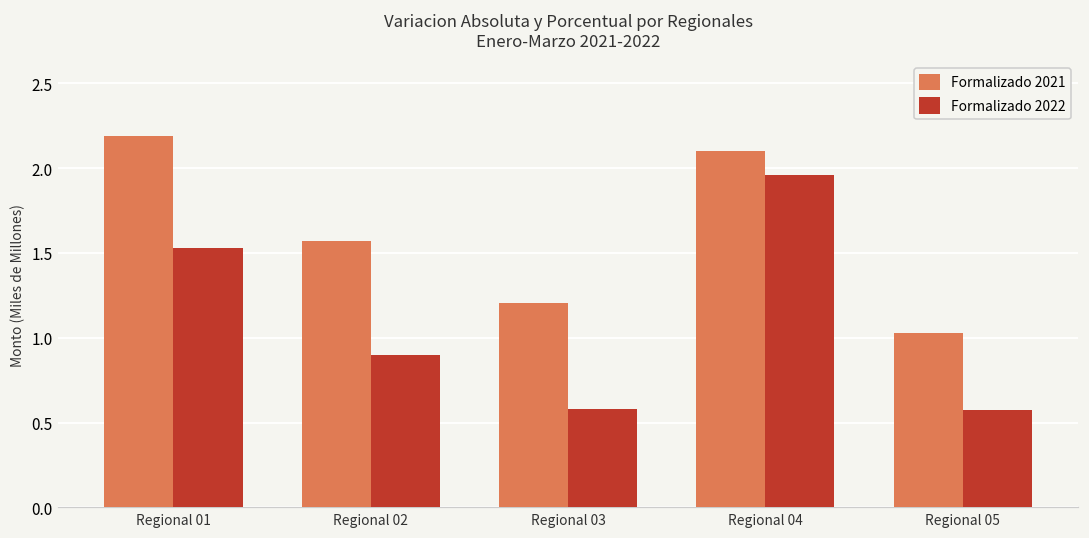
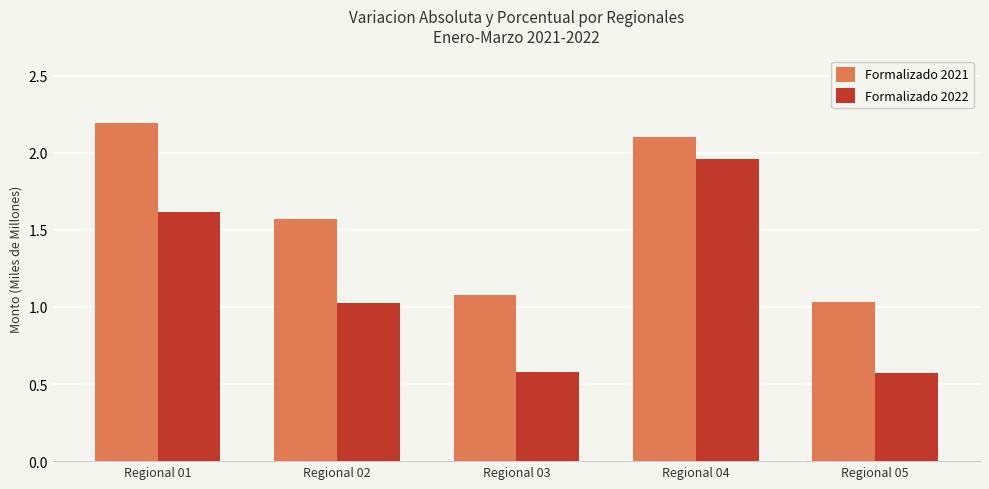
Formalizado 2022, Regional 01: 1.53 -> 1.62
Formalizado 2022, Regional 02: 0.90 -> 1.02
Formalizado 2021, Regional 03: 1.20 -> 1.08
